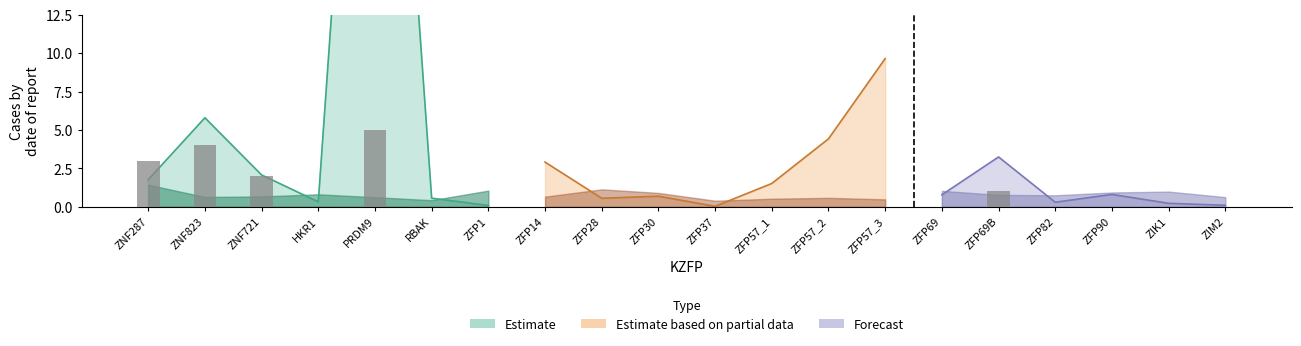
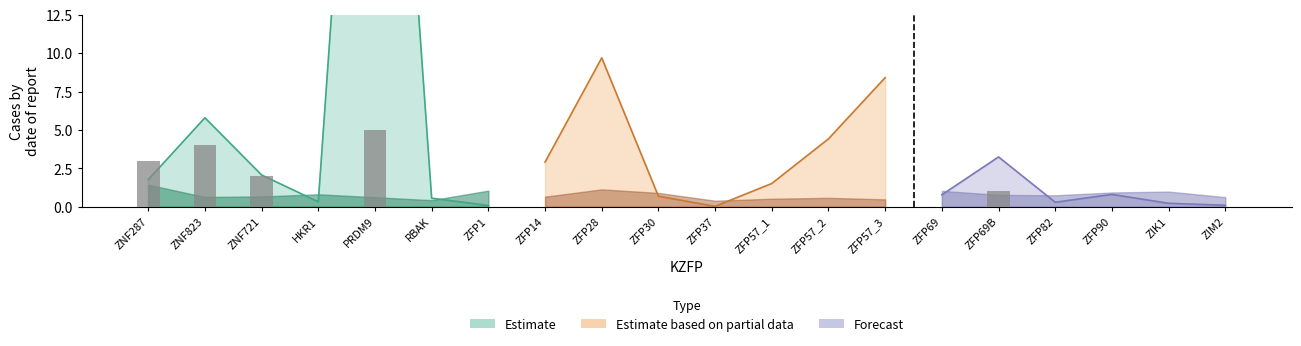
Estimate based on partial data, ZFP28: 0.6 -> 9.7
Estimate based on partial data, ZFP57_3: 9.6 -> 8.4
